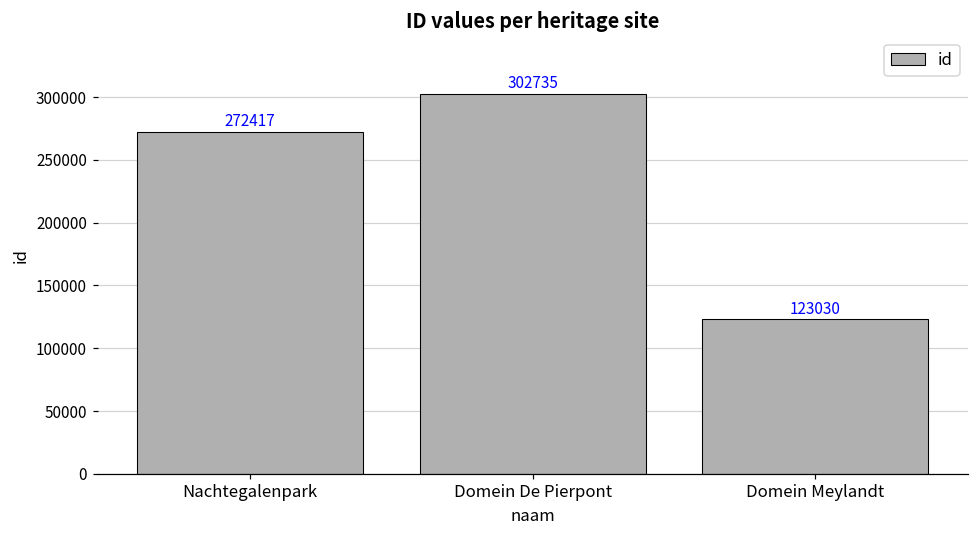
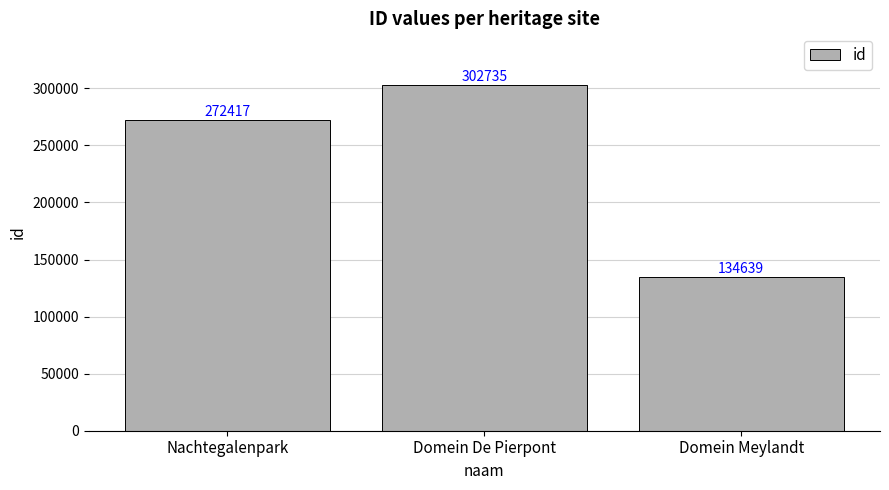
Domein Meylandt: 123030 -> 134639
